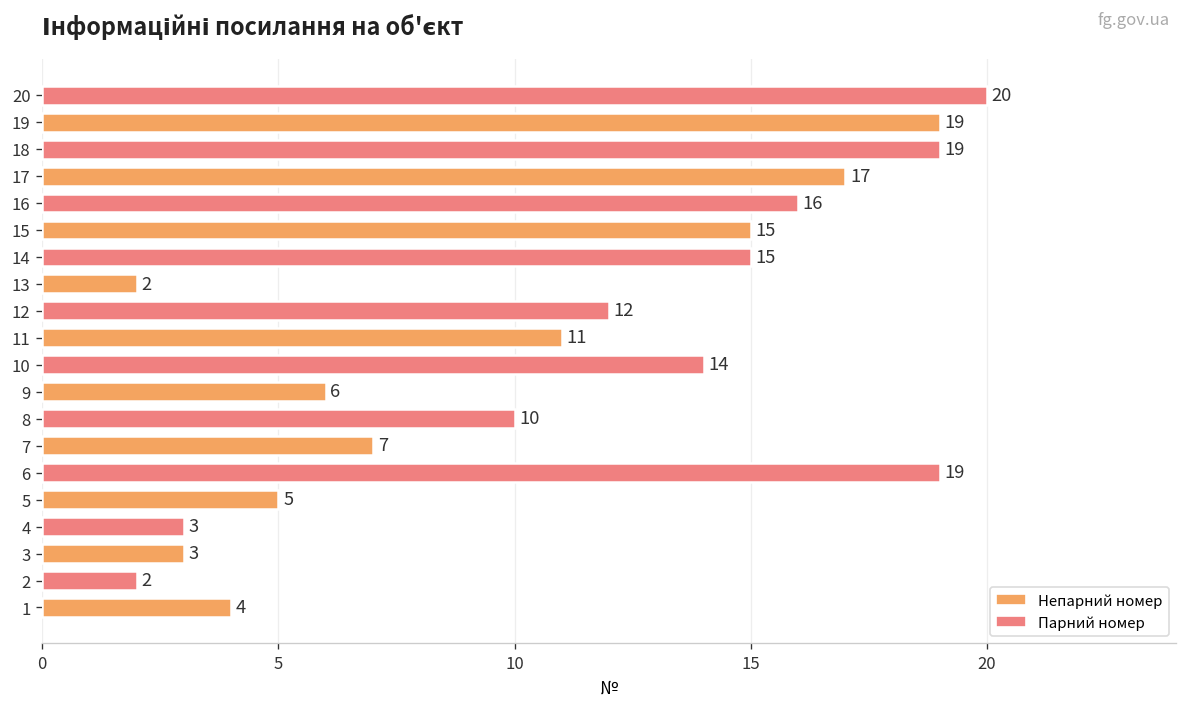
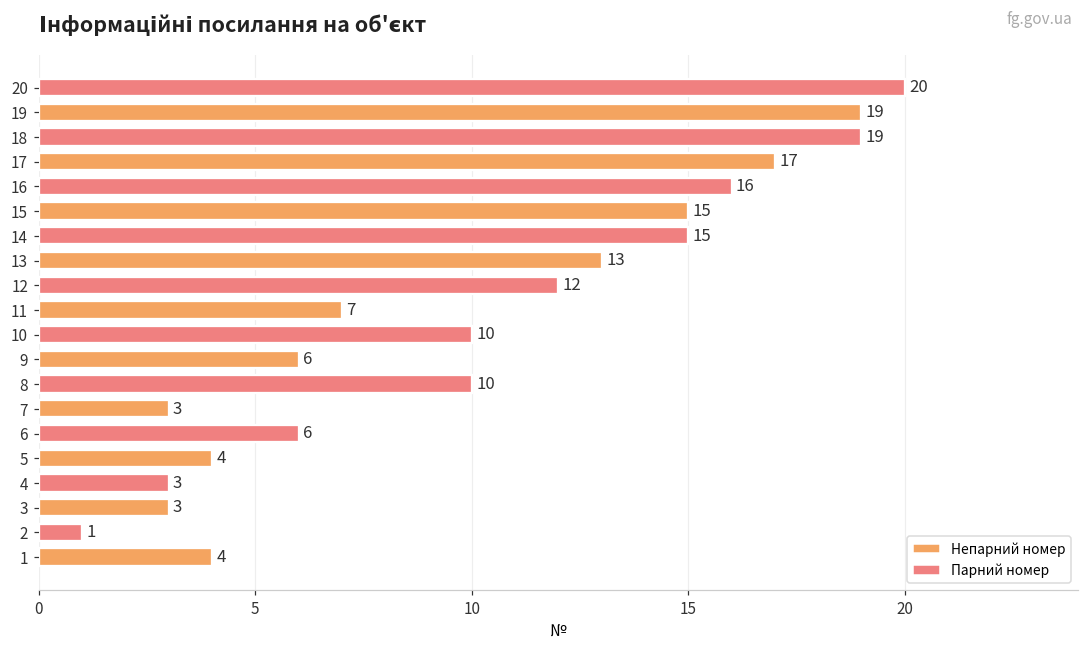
13: 2 -> 13
11: 11 -> 7
10: 14 -> 10
7: 7 -> 3
6: 19 -> 6
5: 5 -> 4
2: 2 -> 1
